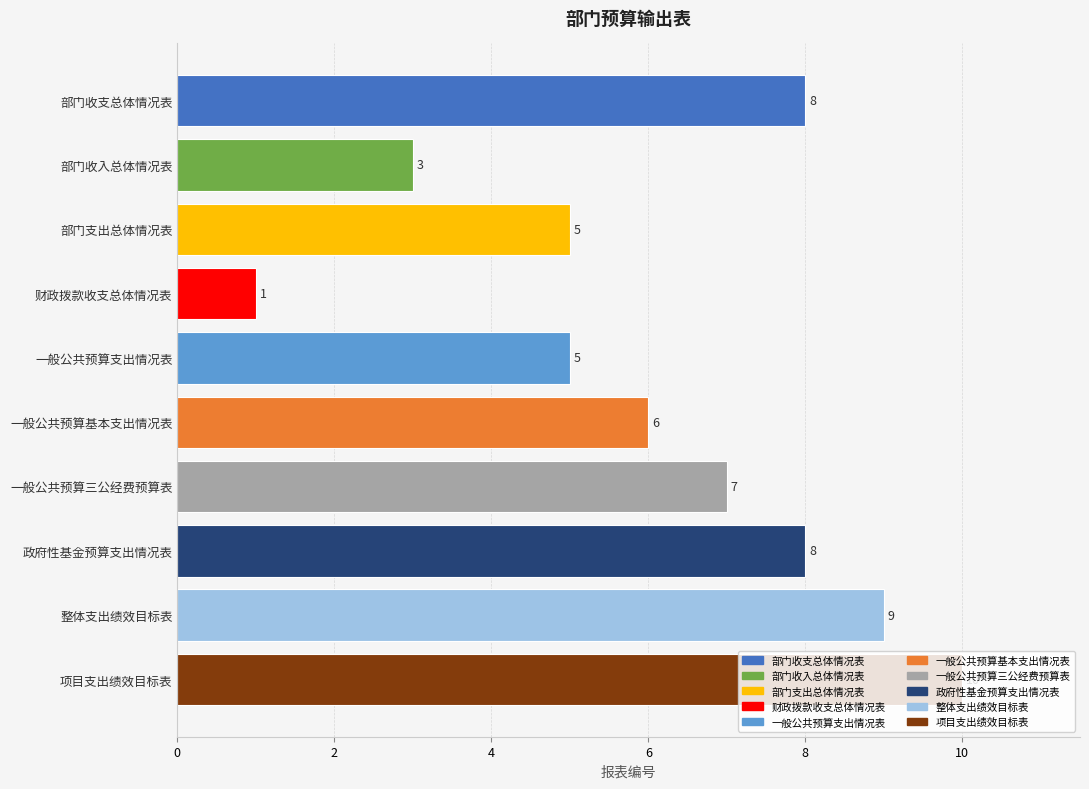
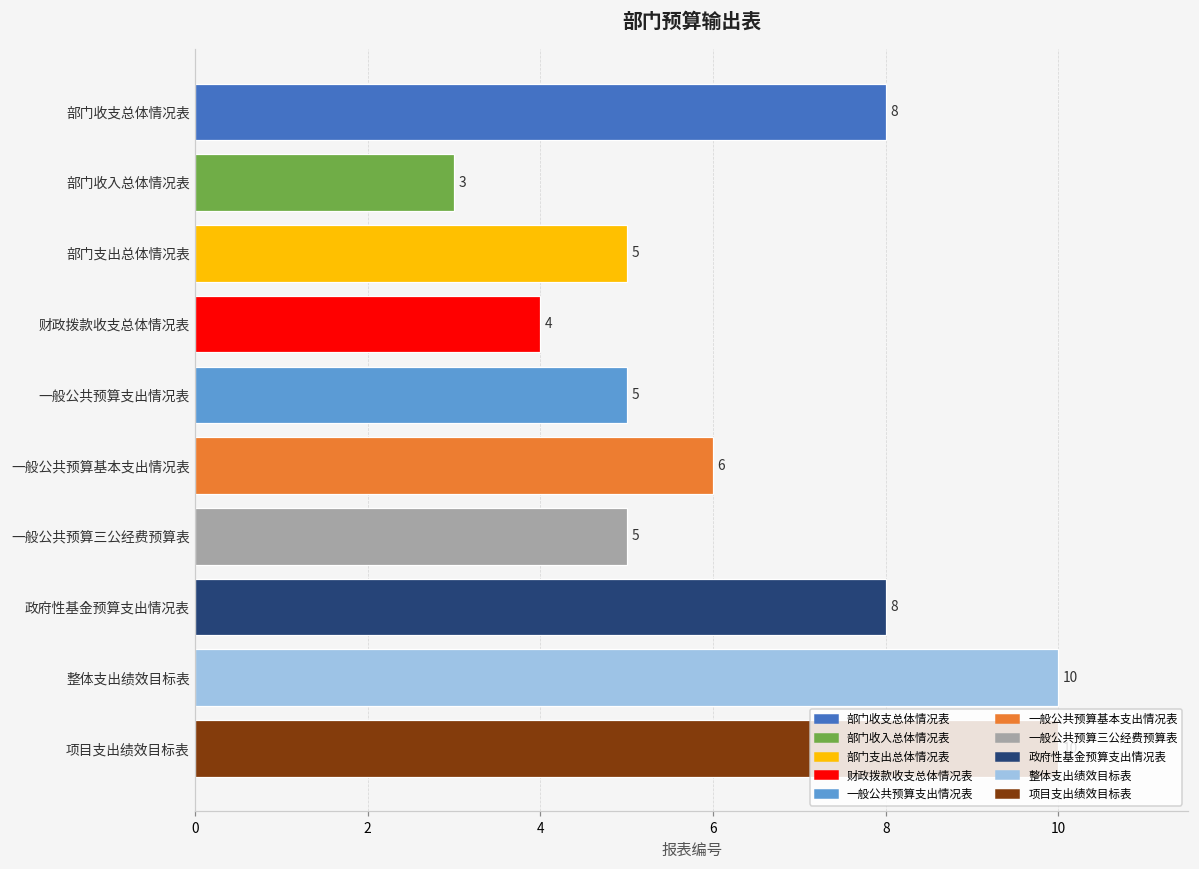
财政拨款收支总体情况表: 1 -> 4
一般公共预算三公经费预算表: 7 -> 5
整体支出绩效目标表: 9 -> 10
